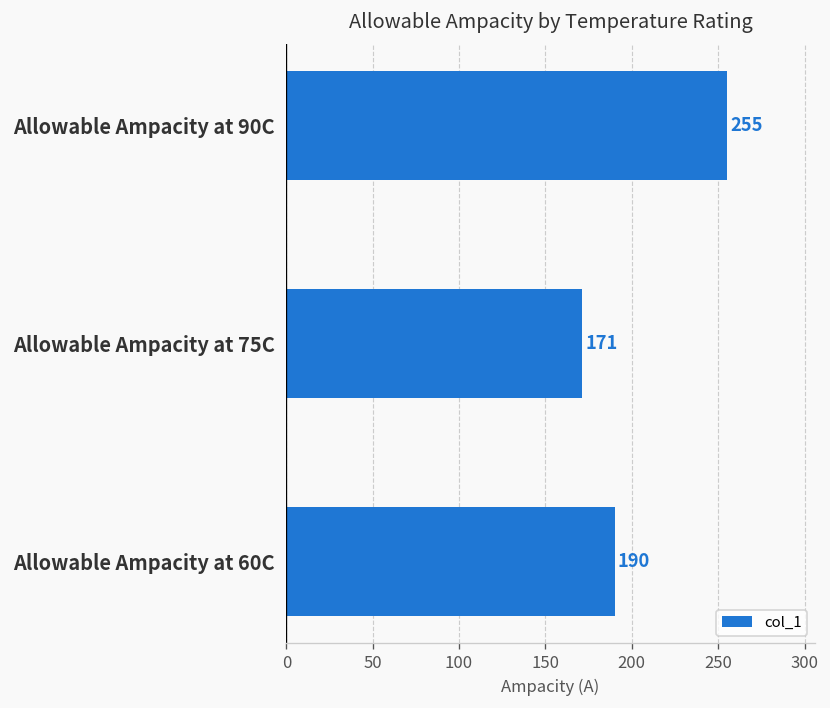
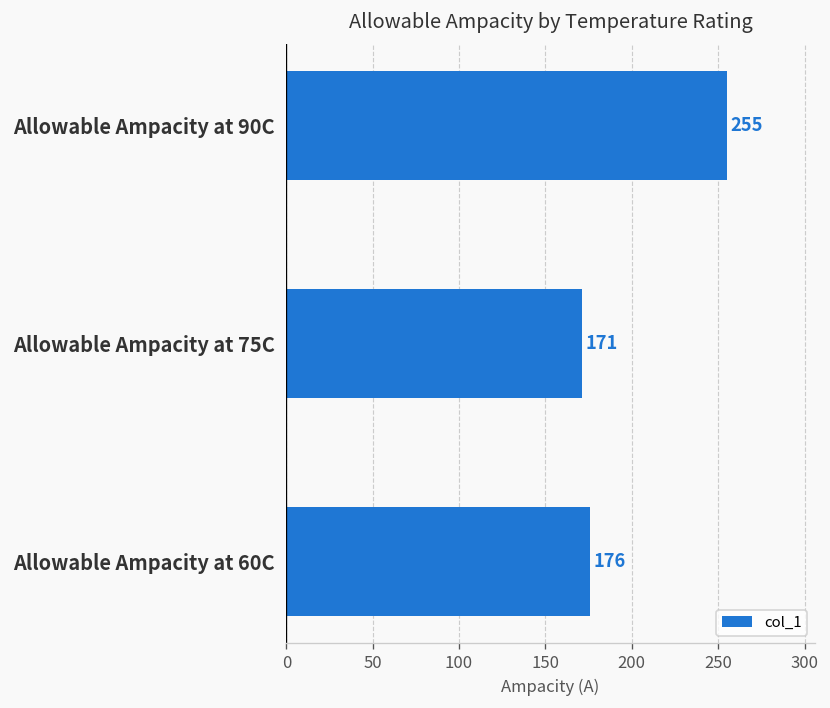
Allowable Ampacity at 60C: 190 -> 176
